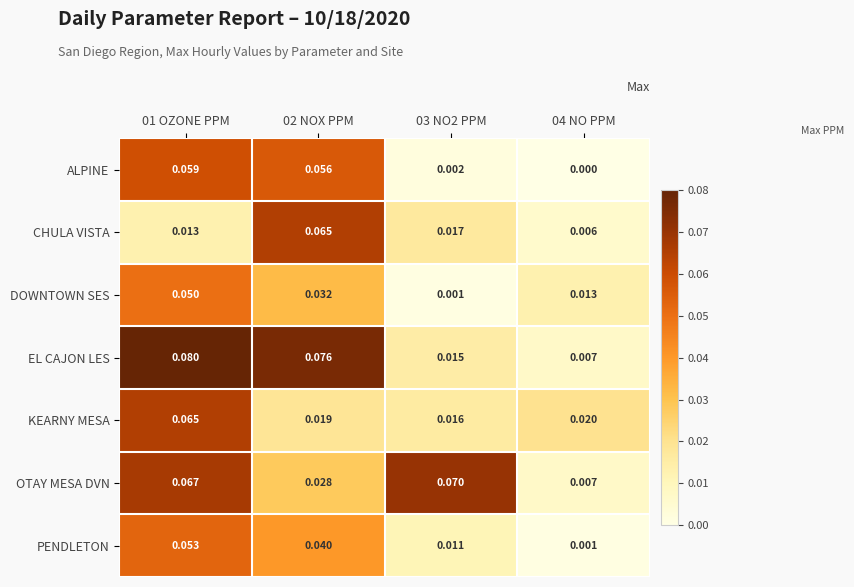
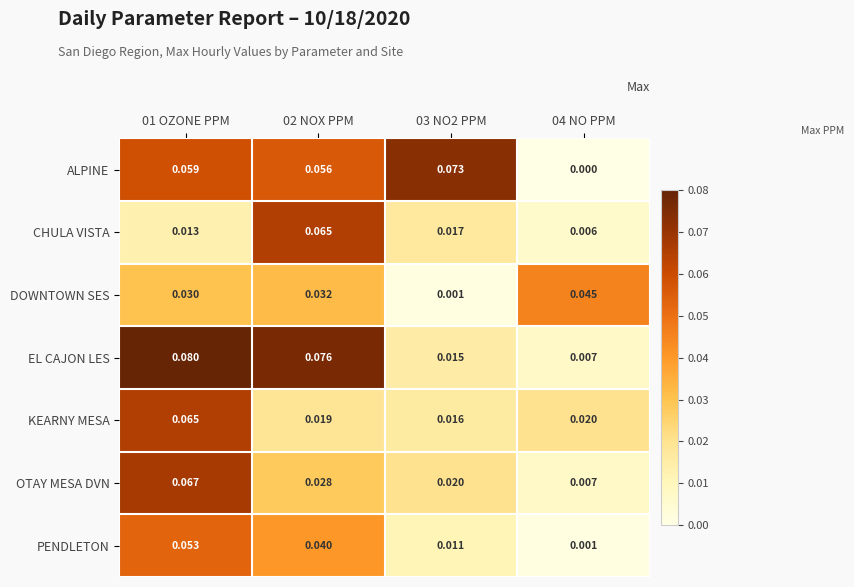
ALPINE, 03 NO2 PPM: 0.002 -> 0.073
DOWNTOWN SES, 01 OZONE PPM: 0.050 -> 0.030
DOWNTOWN SES, 04 NO PPM: 0.013 -> 0.045
OTAY MESA DVN, 03 NO2 PPM: 0.070 -> 0.020
